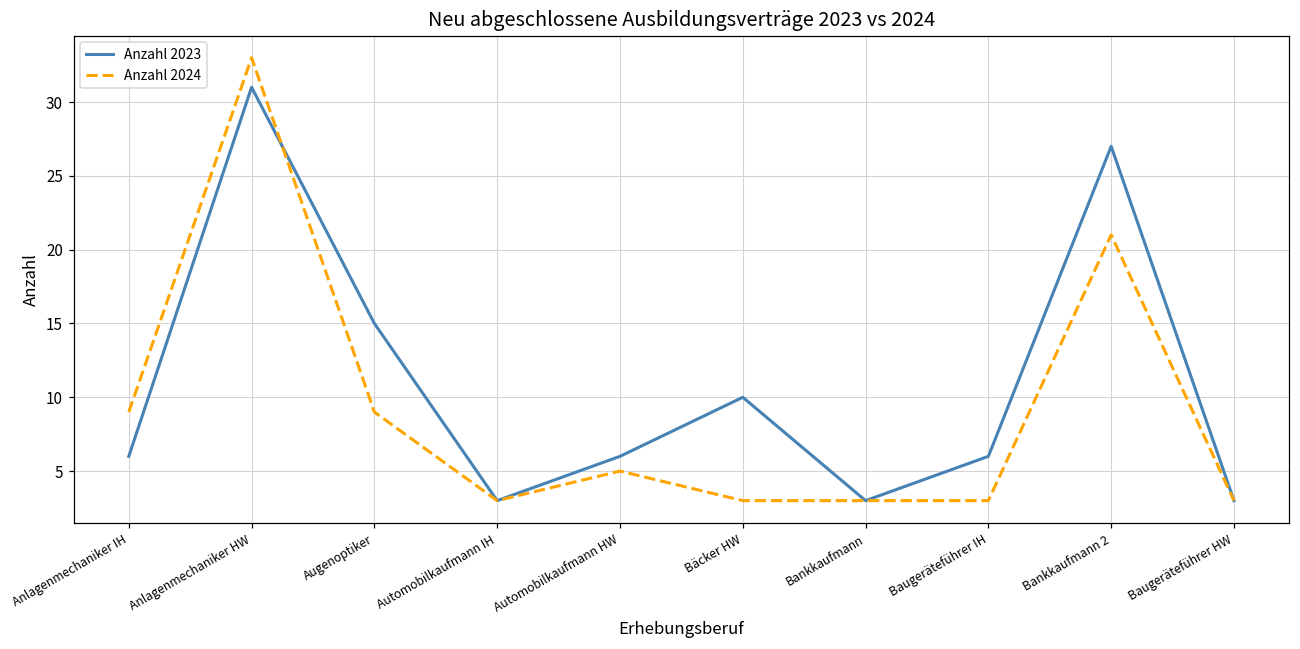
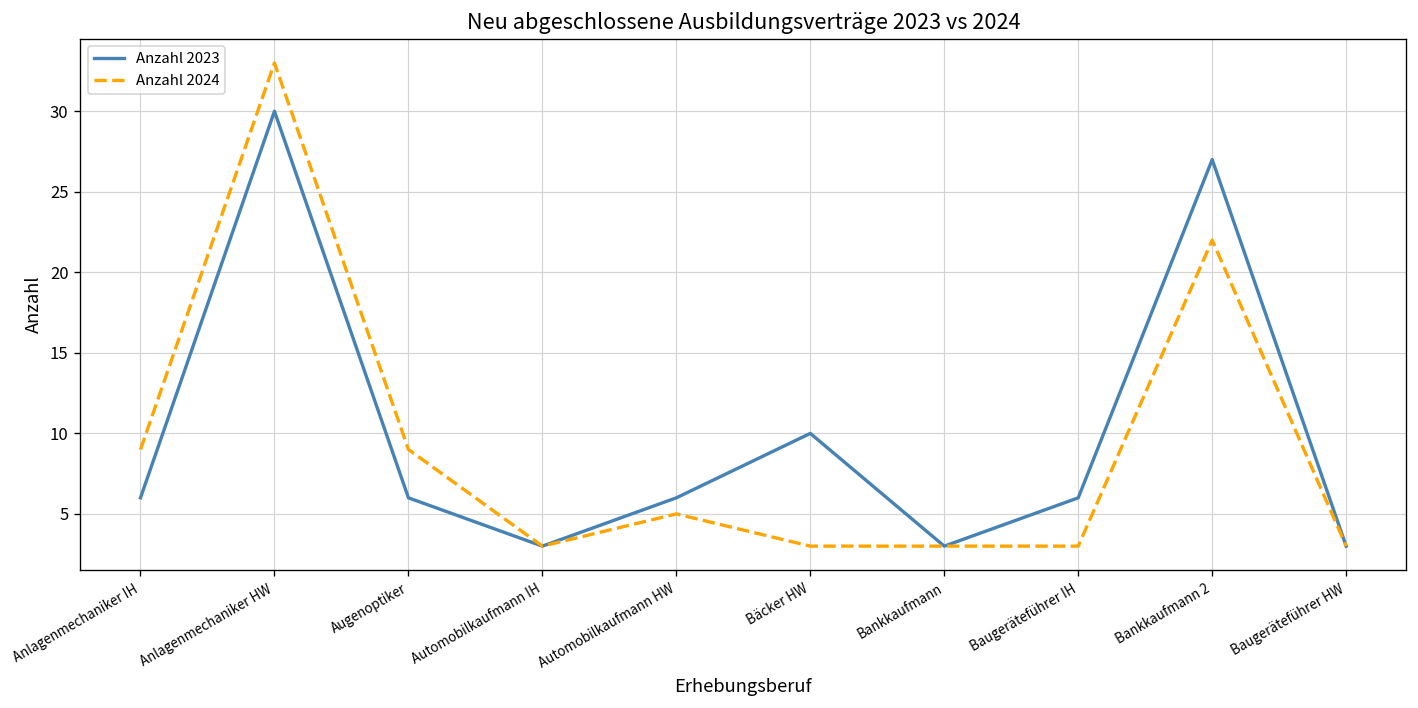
Anzahl 2023, Anlagenmechaniker HW: 31 -> 30
Anzahl 2023, Augenoptiker: 15 -> 6
Anzahl 2024, Bankkaufmann 2: 21 -> 22
